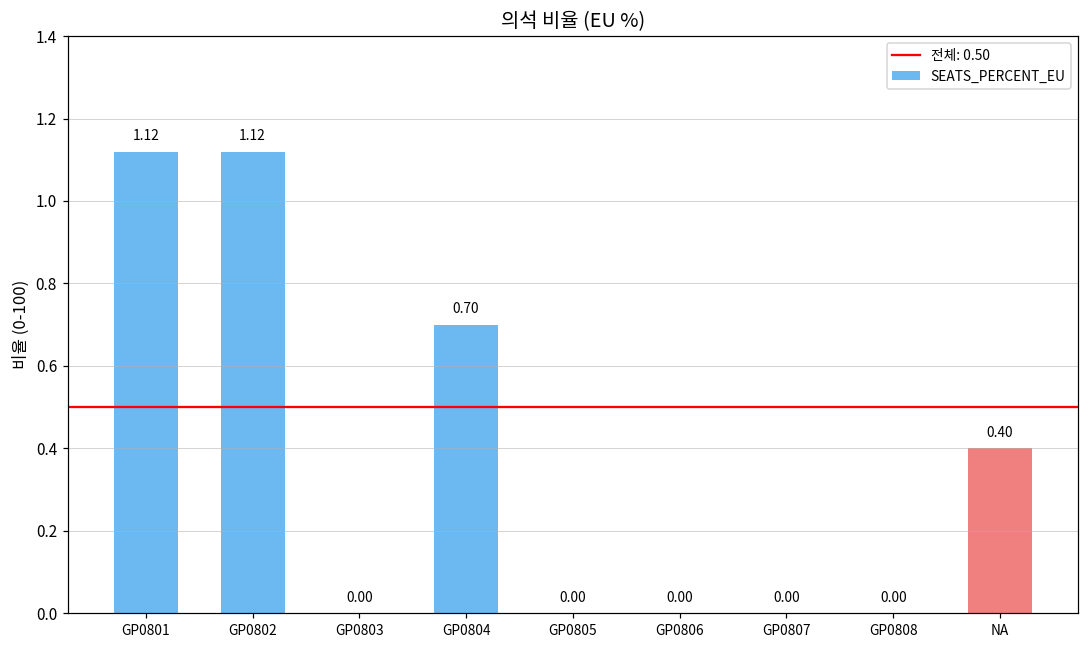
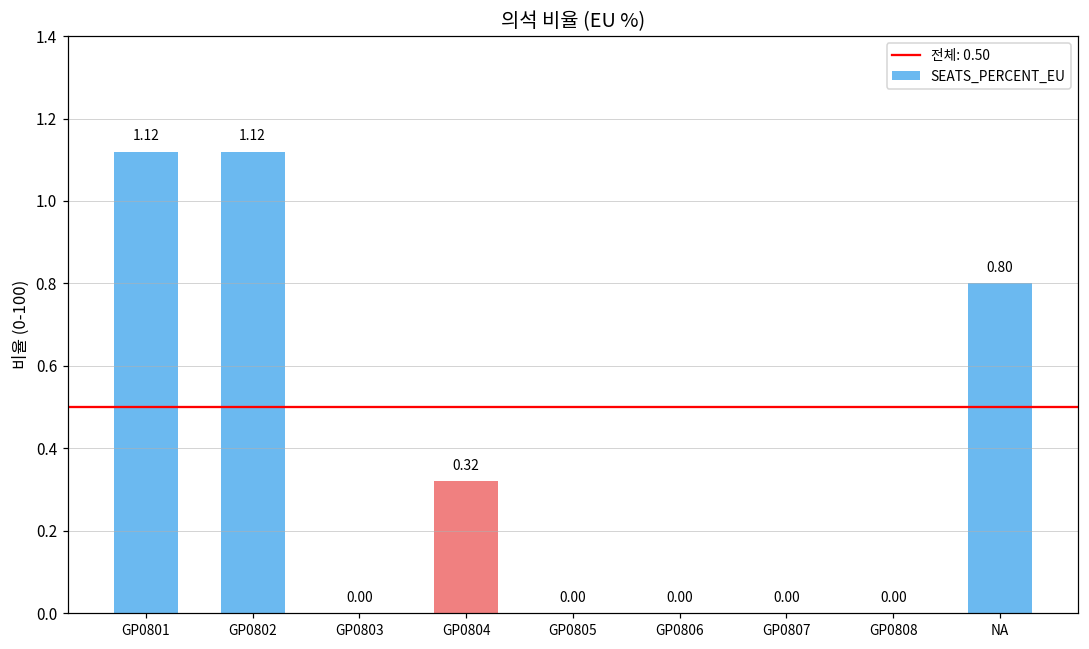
GP0804: 0.70 -> 0.32
NA: 0.40 -> 0.80
